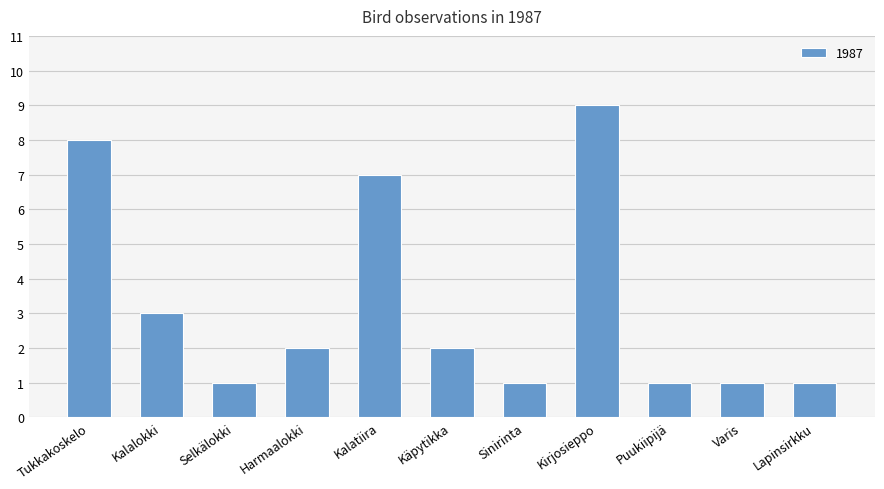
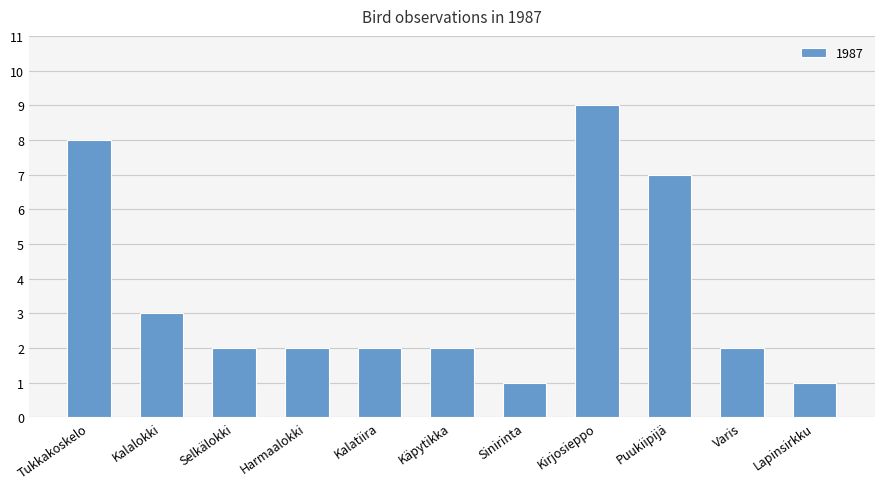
Selkälokki: 1 -> 2
Kalatiira: 7 -> 2
Puukiipijä: 1 -> 7
Varis: 1 -> 2
